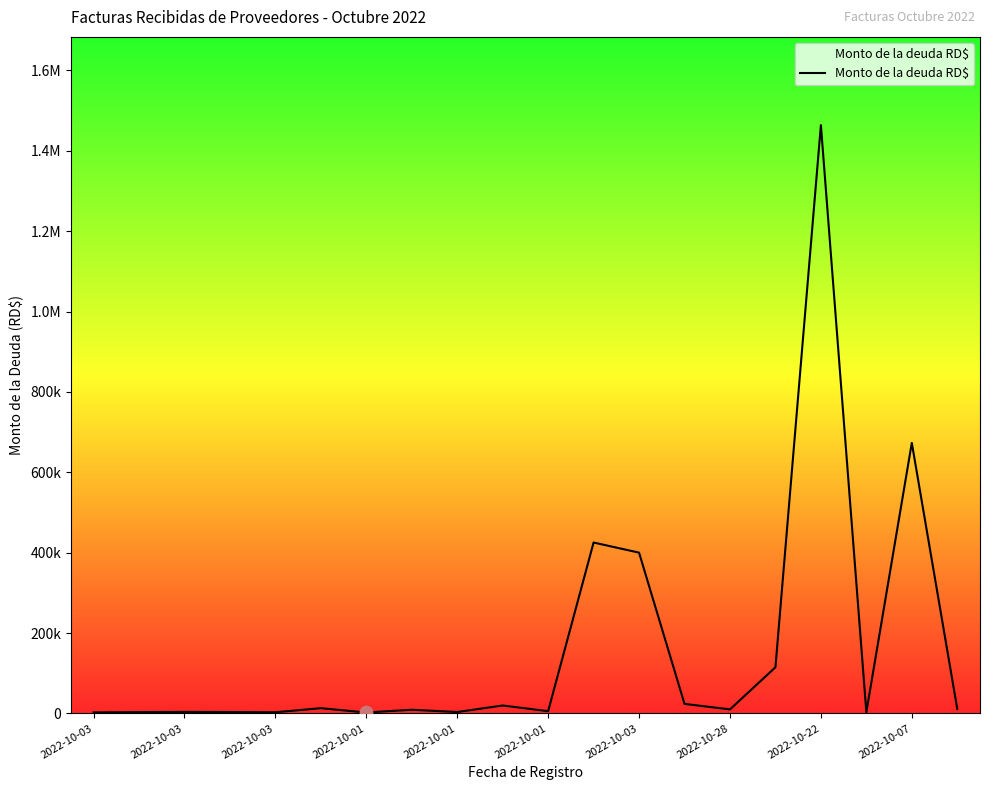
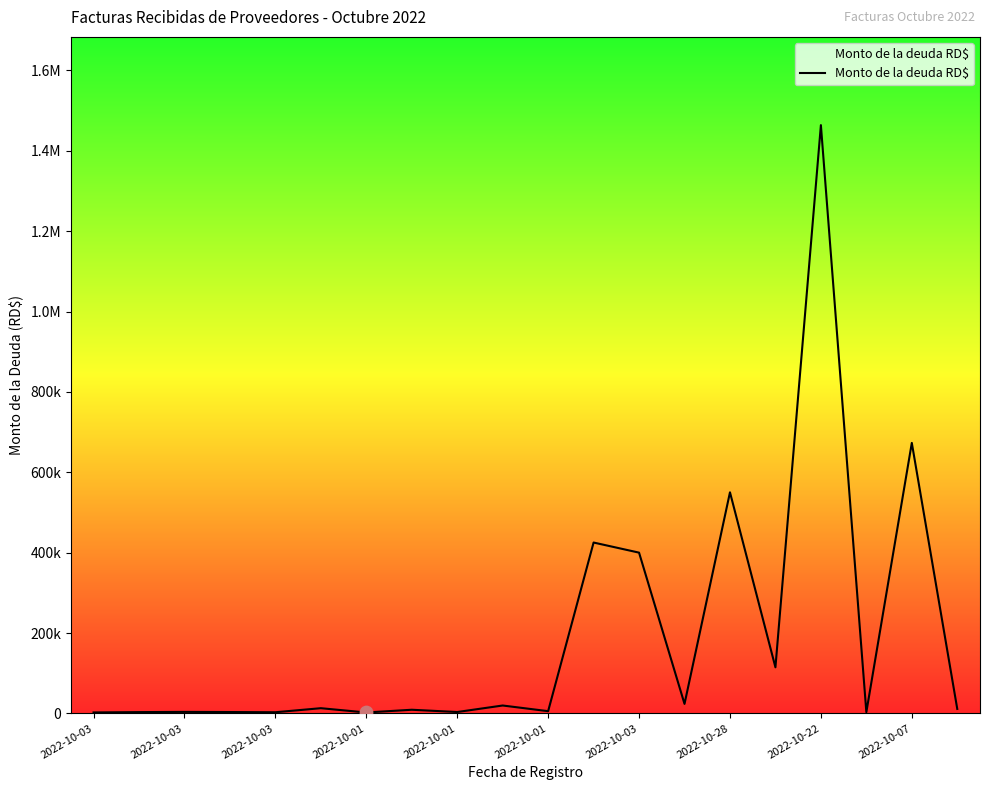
Monto de la deuda RD$, 2022-10-28: 10000 -> 550000
